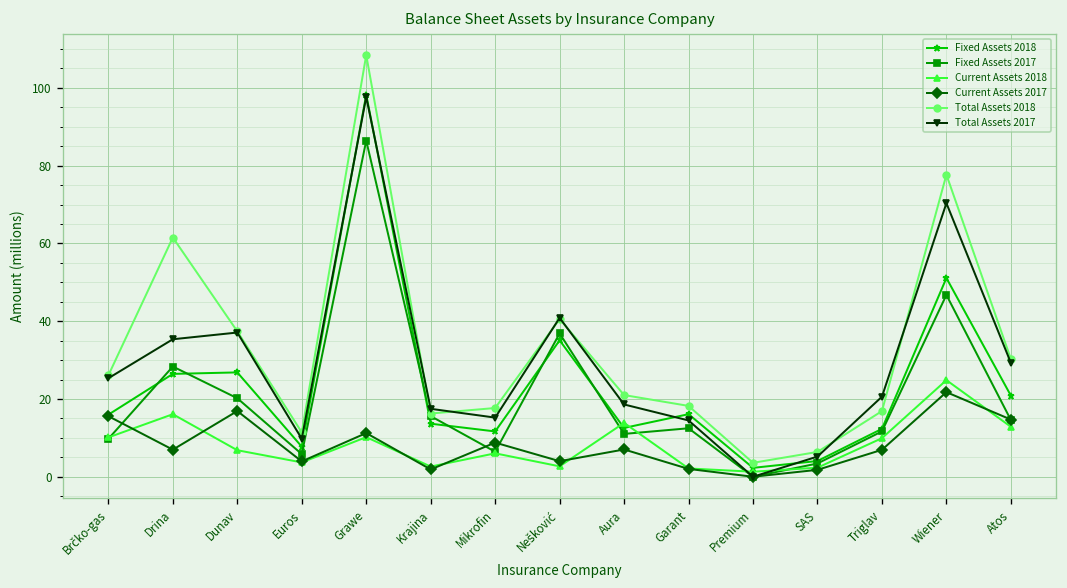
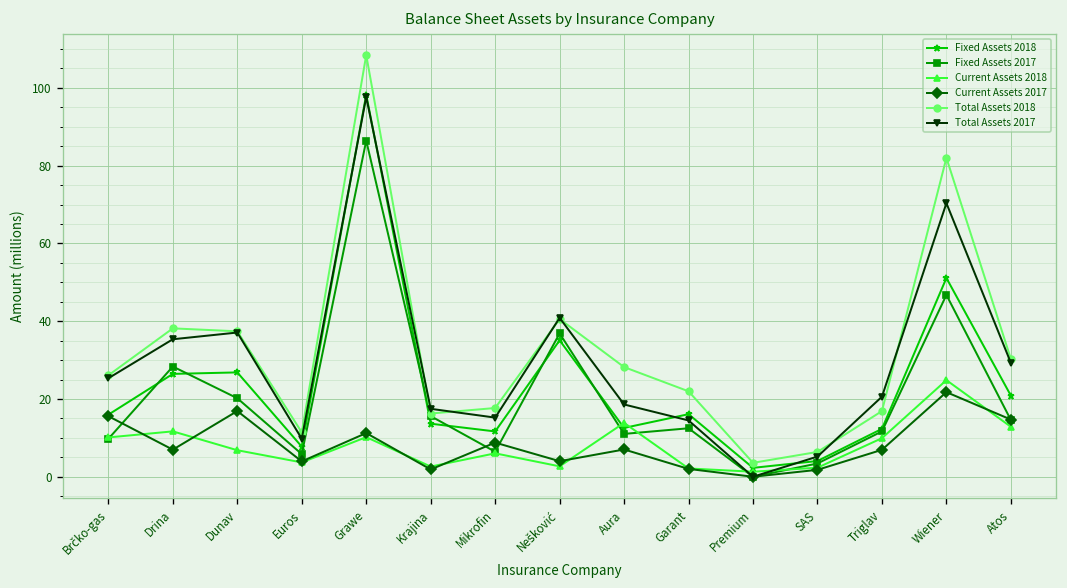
Current Assets 2018, Drina: 16 -> 12
Total Assets 2018, Drina: 62 -> 38
Total Assets 2018, Aura: 21 -> 28
Total Assets 2018, Garant: 18 -> 22
Total Assets 2018, Wiener: 78 -> 82
